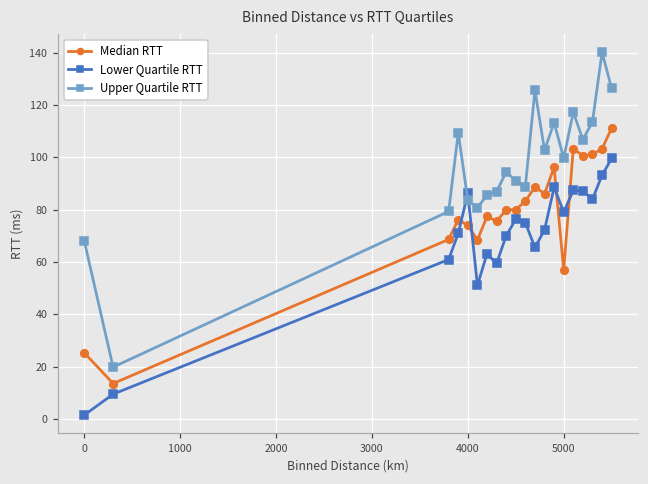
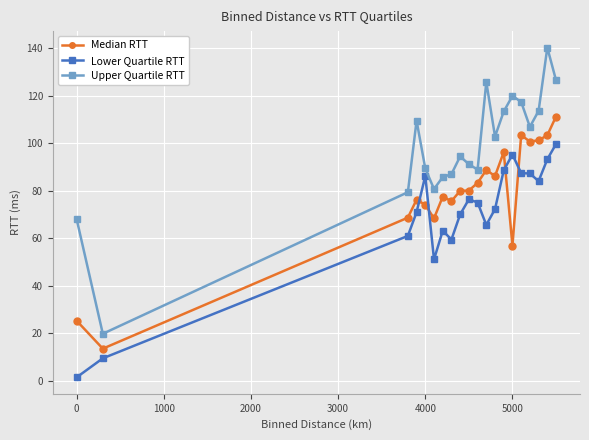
Upper Quartile RTT, 4000: 84 -> 89
Lower Quartile RTT, 5000: 79 -> 95
Upper Quartile RTT, 5000: 100 -> 120
